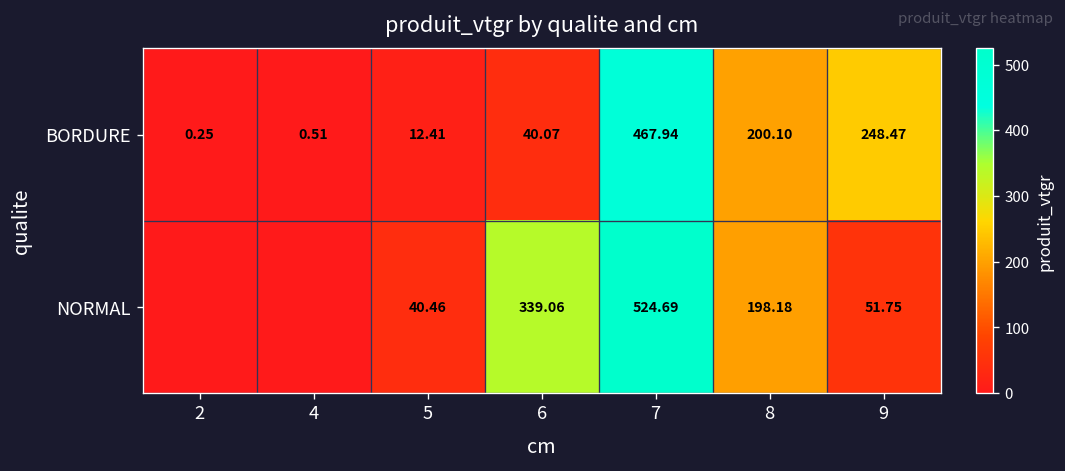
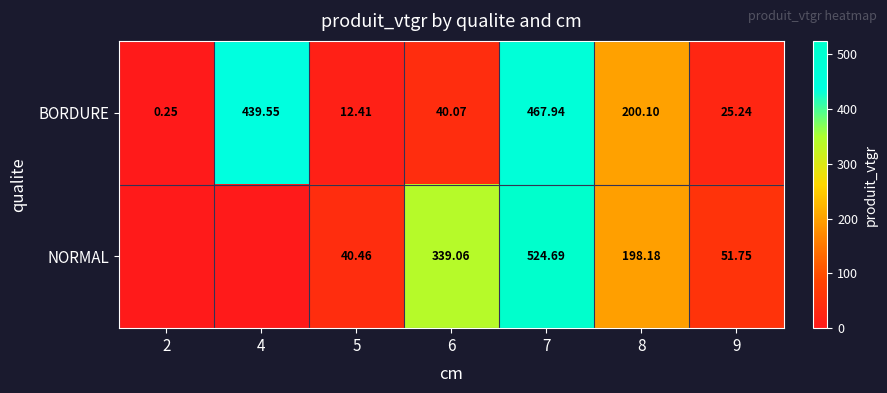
BORDURE, 4: 0.51 -> 439.55
BORDURE, 9: 248.47 -> 25.24
